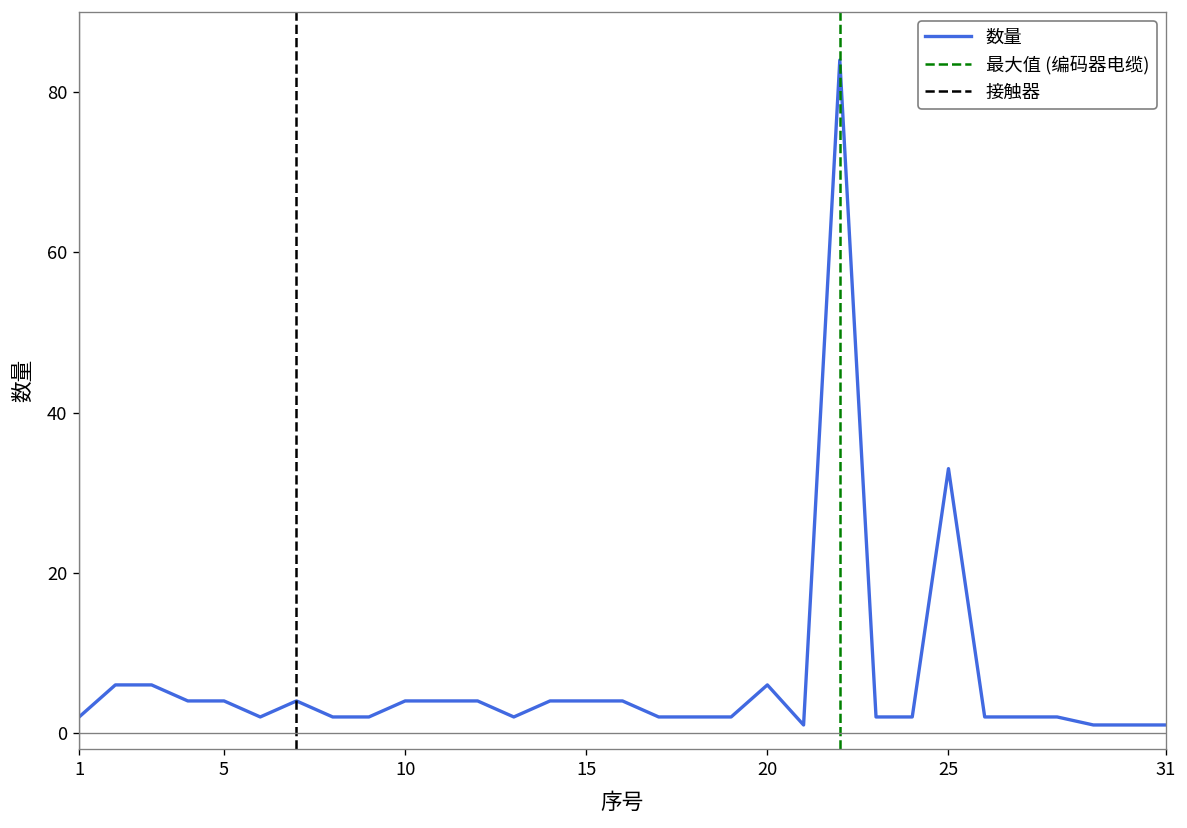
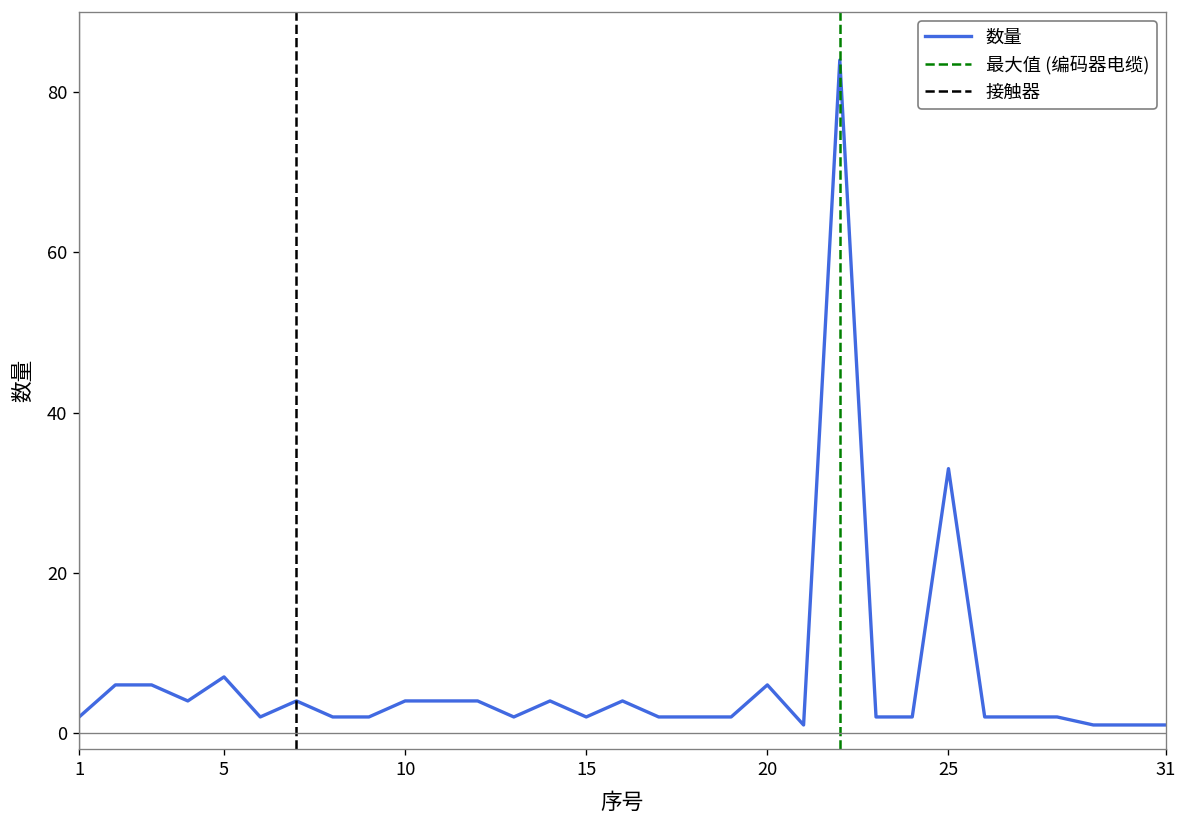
5: 4 -> 7
15: 4 -> 2
